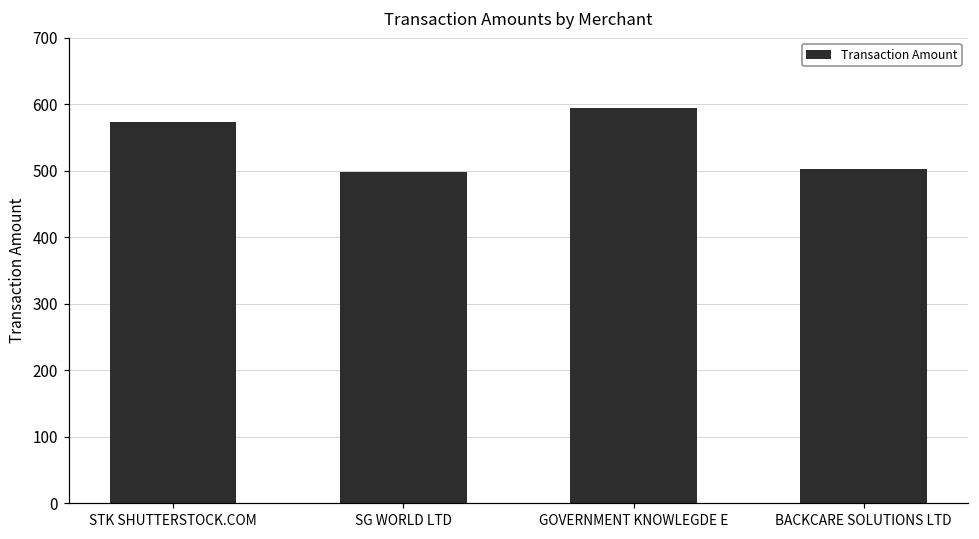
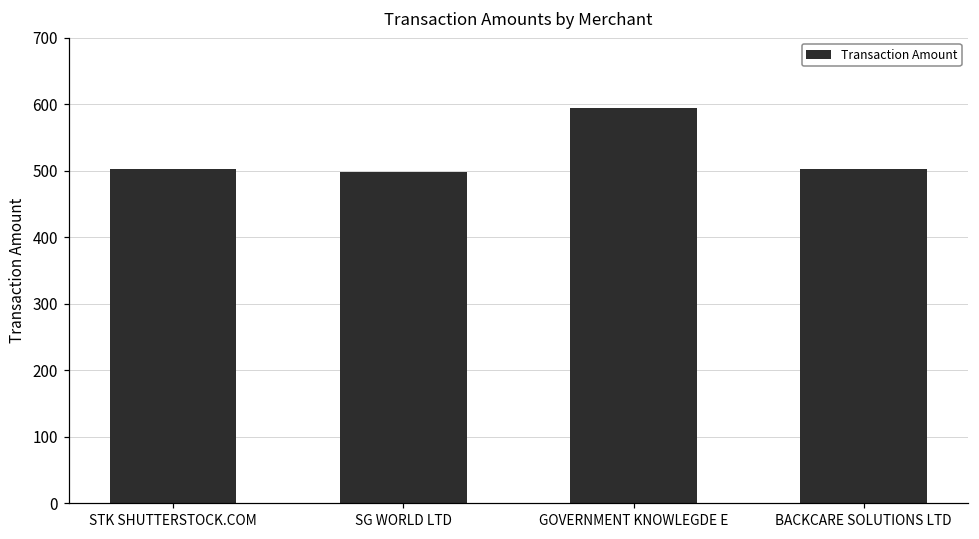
STK SHUTTERSTOCK.COM: 570 -> 500
